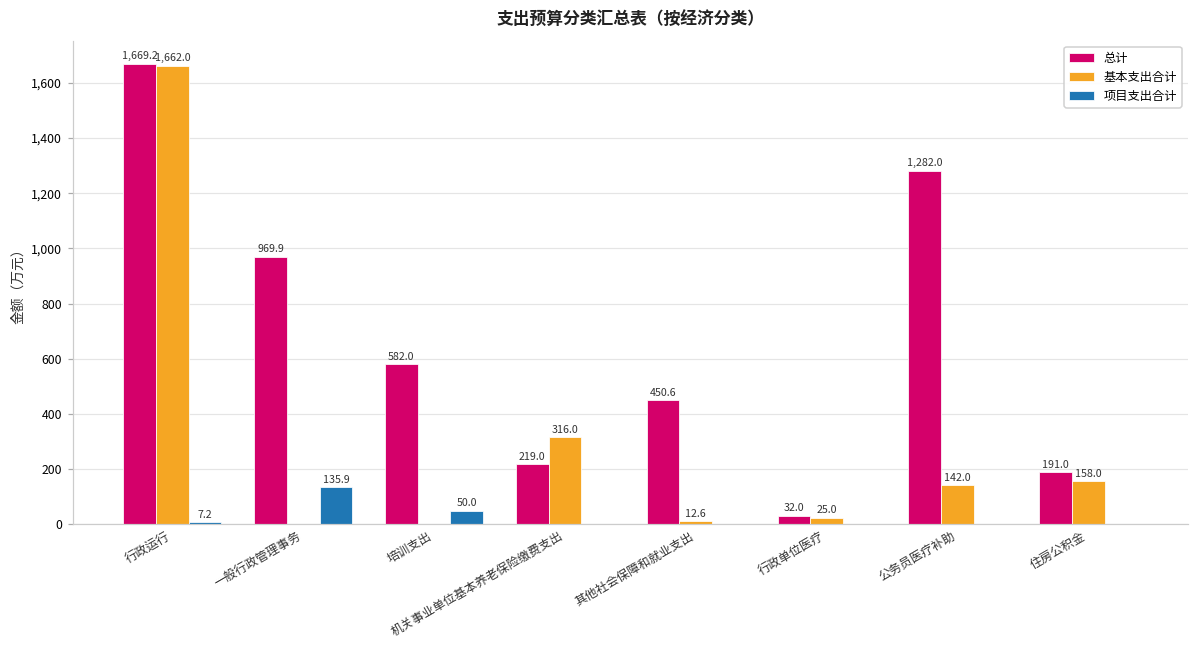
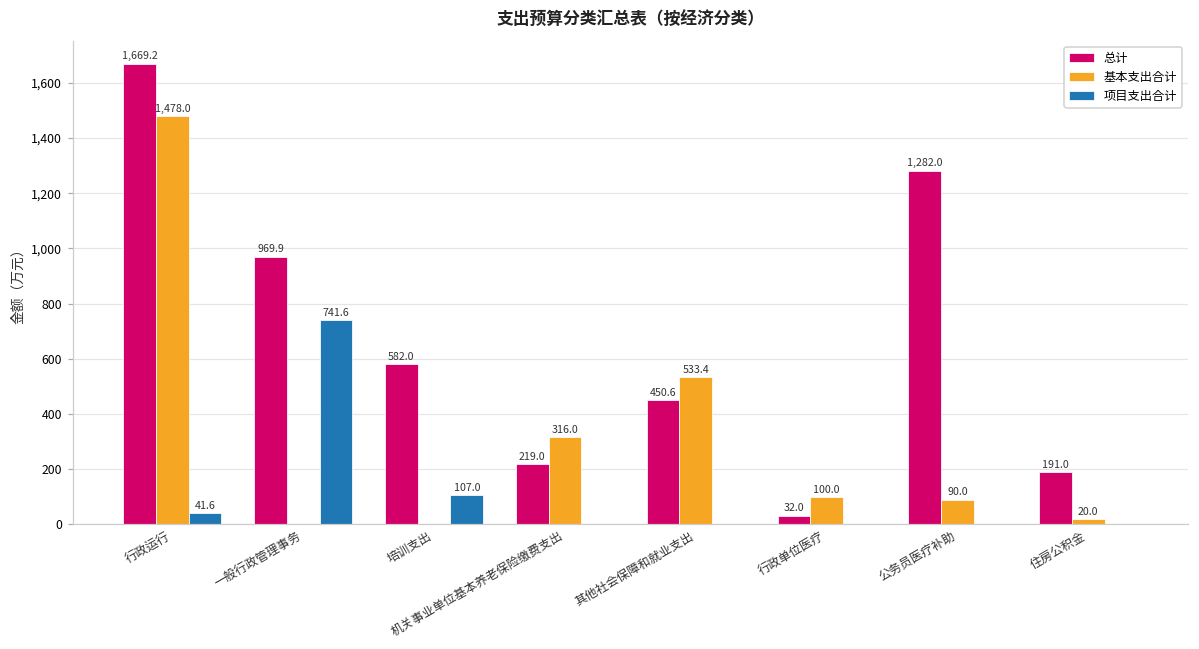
基本支出合计, 行政运行: 1,662.0 -> 1,478.0
项目支出合计, 行政运行: 7.2 -> 41.6
项目支出合计, 一般行政管理事务: 135.9 -> 741.6
项目支出合计, 培训支出: 50.0 -> 107.0
基本支出合计, 其他社会保障和就业支出: 12.6 -> 533.4
基本支出合计, 行政单位医疗: 25.0 -> 100.0
基本支出合计, 公务员医疗补助: 142.0 -> 90.0
基本支出合计, 住房公积金: 158.0 -> 20.0
